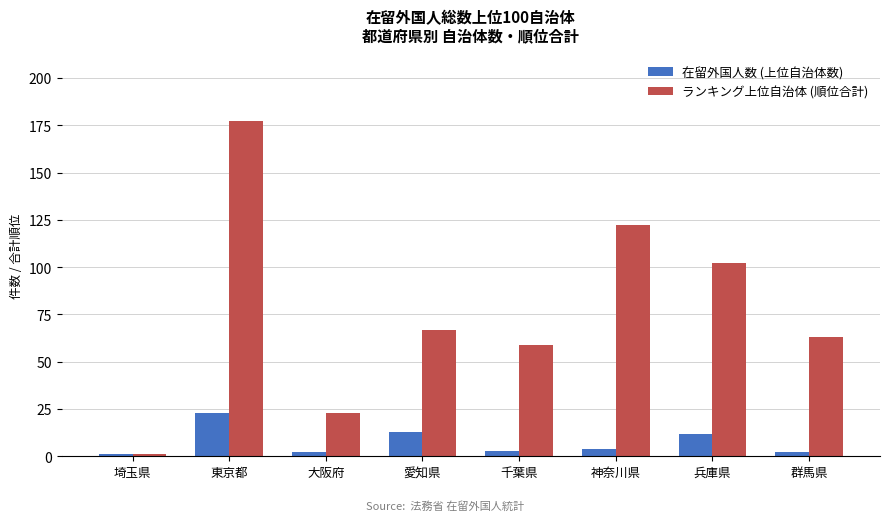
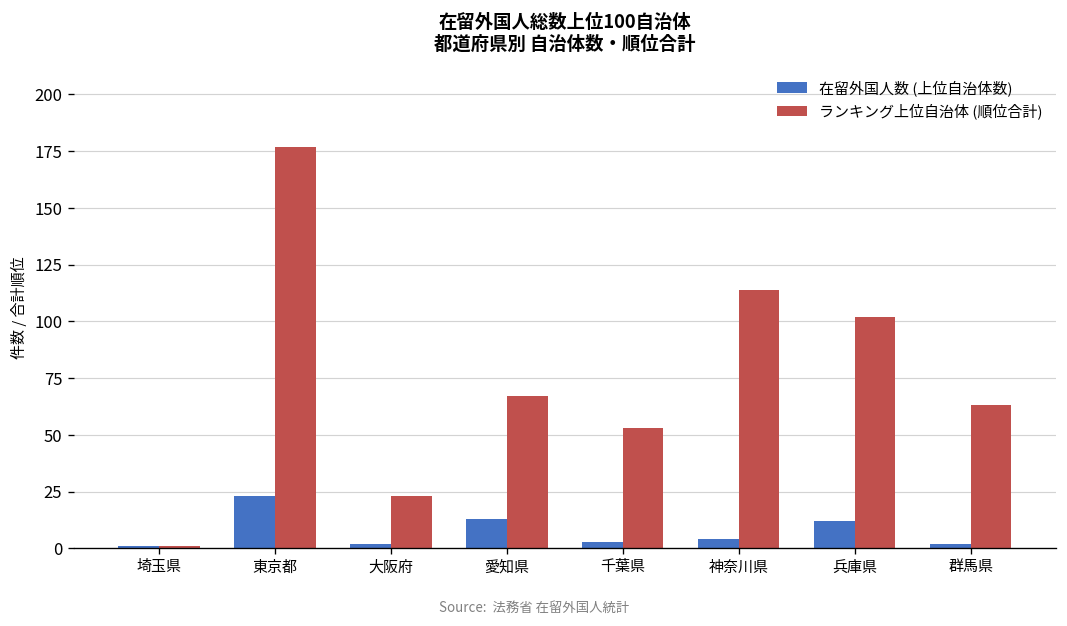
ランキング上位自治体 (順位合計), 千葉県: 59 -> 53
ランキング上位自治体 (順位合計), 神奈川県: 122 -> 114
